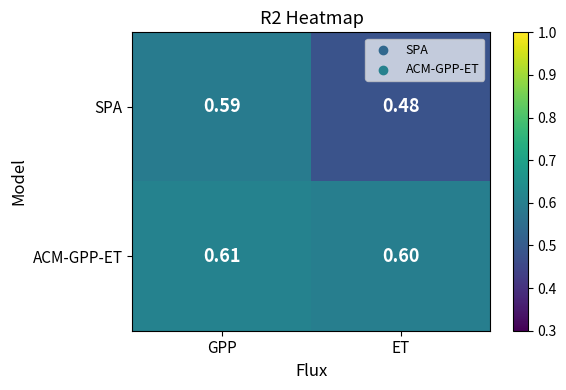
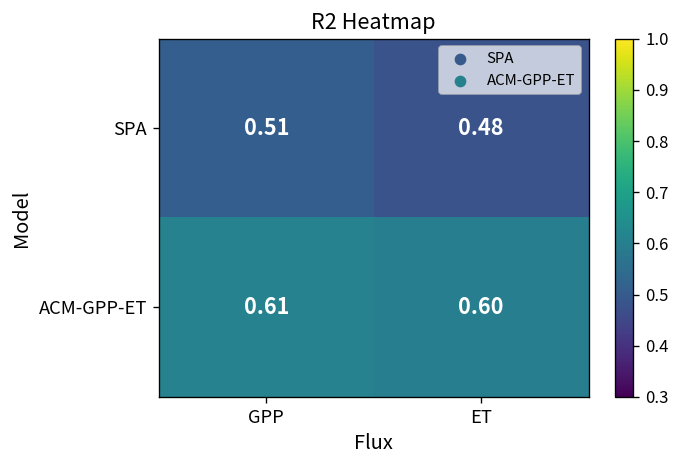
SPA, GPP: 0.59 -> 0.51
